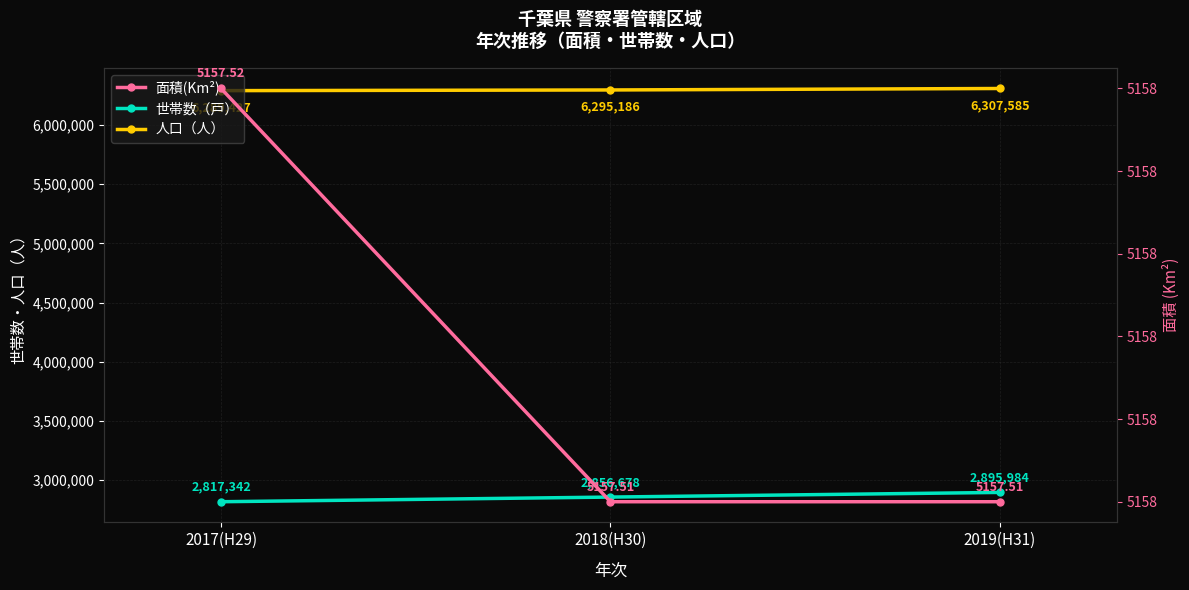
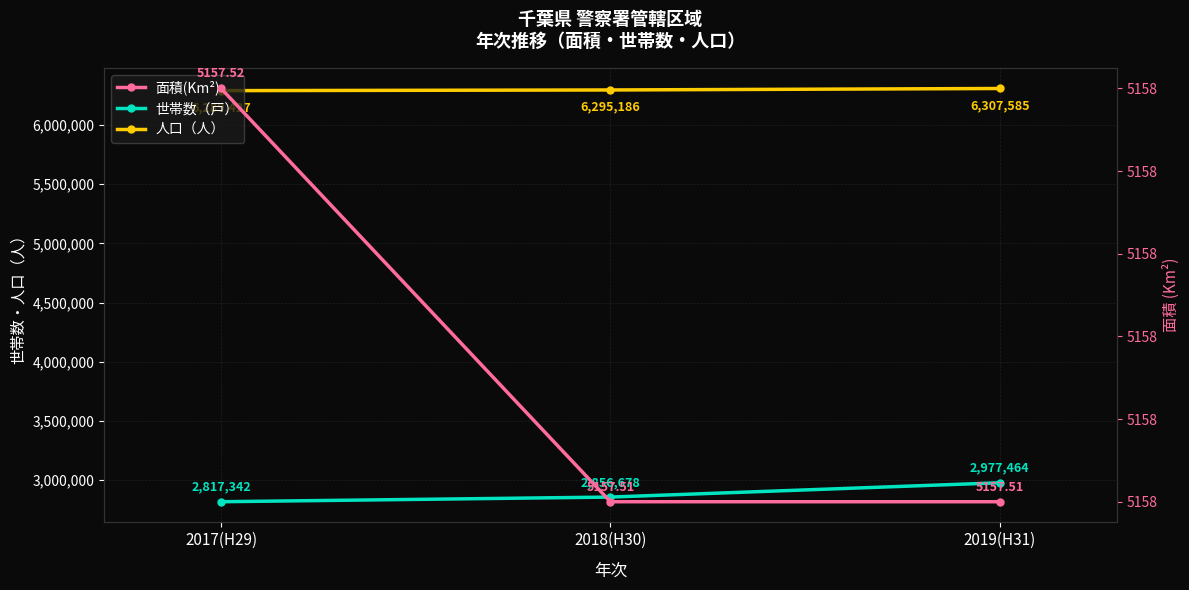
世帯数（戸）, 2019(H31): 2,895,984 -> 2,977,464
